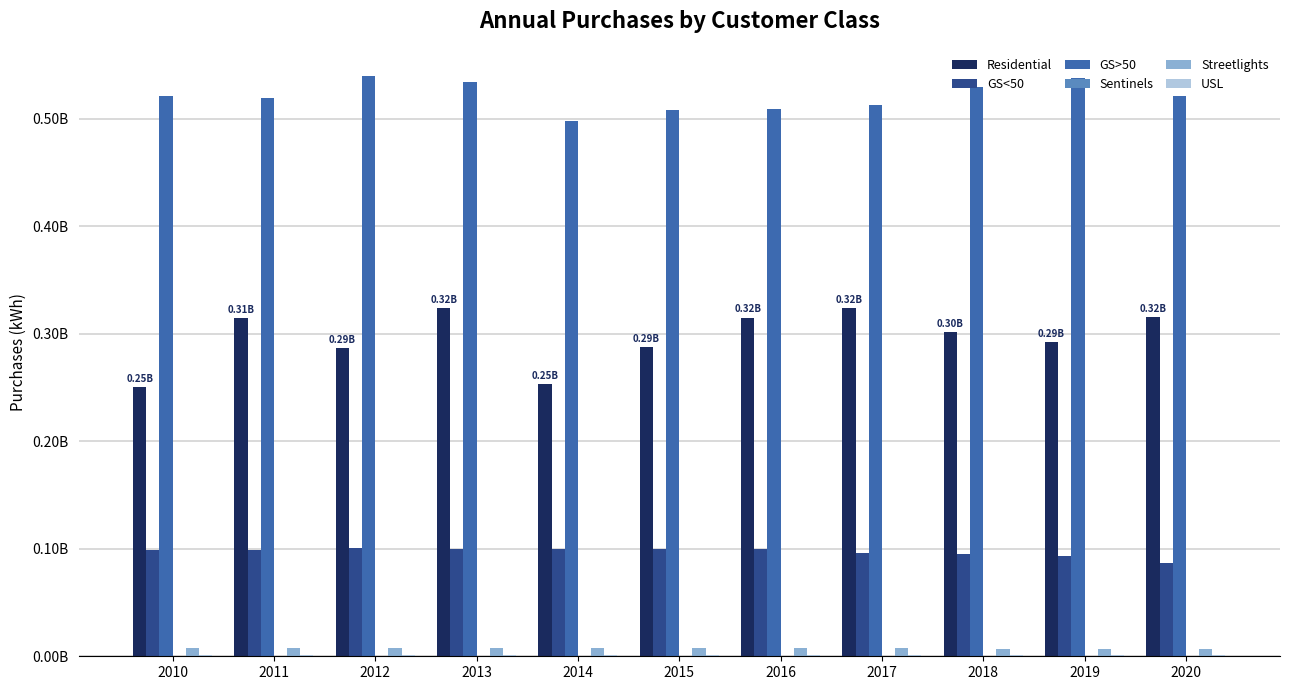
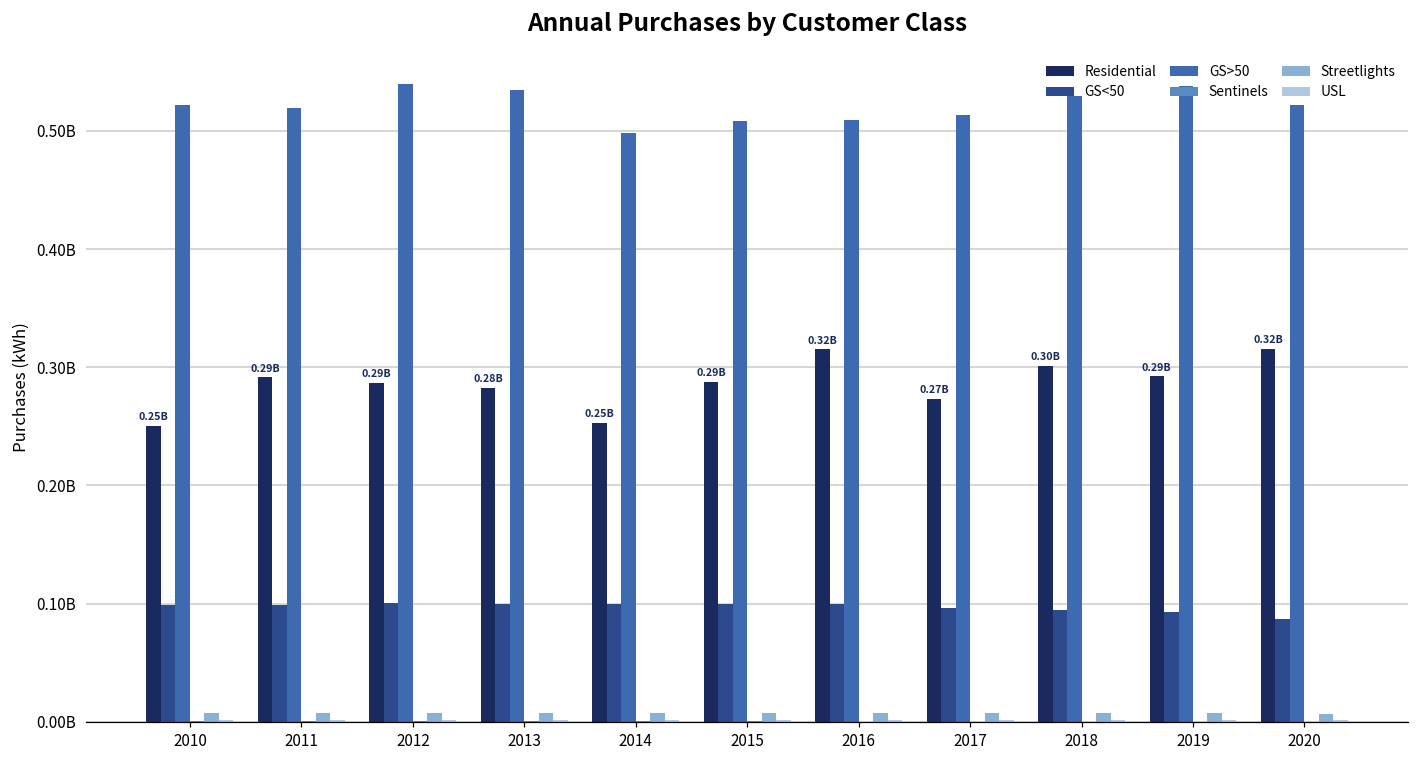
Residential, 2011: 0.31B -> 0.29B
Residential, 2013: 0.32B -> 0.28B
Residential, 2017: 0.32B -> 0.27B
